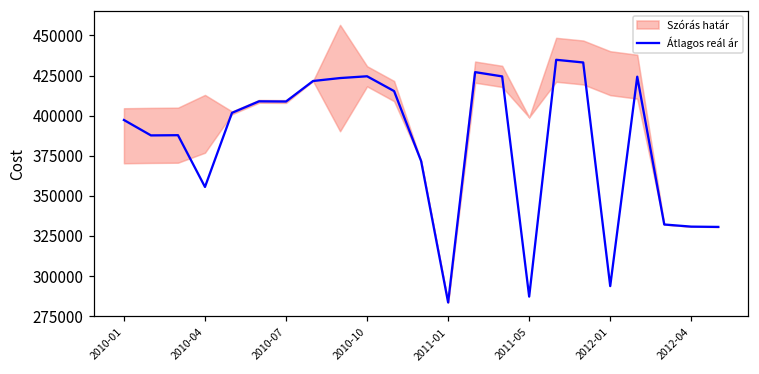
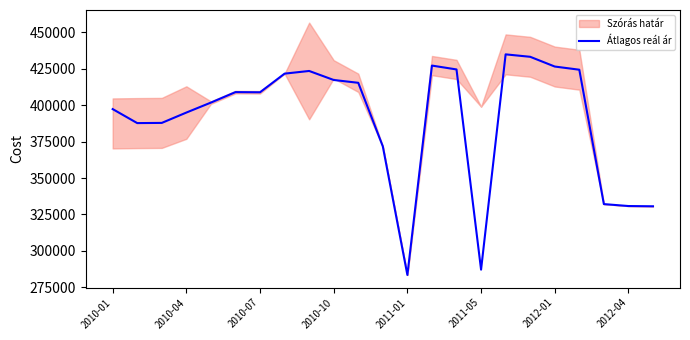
Átlagos reál ár, 2010-04: 356000 -> 395000
Átlagos reál ár, 2010-10: 425000 -> 417000
Átlagos reál ár, 2012-01: 294000 -> 426000
